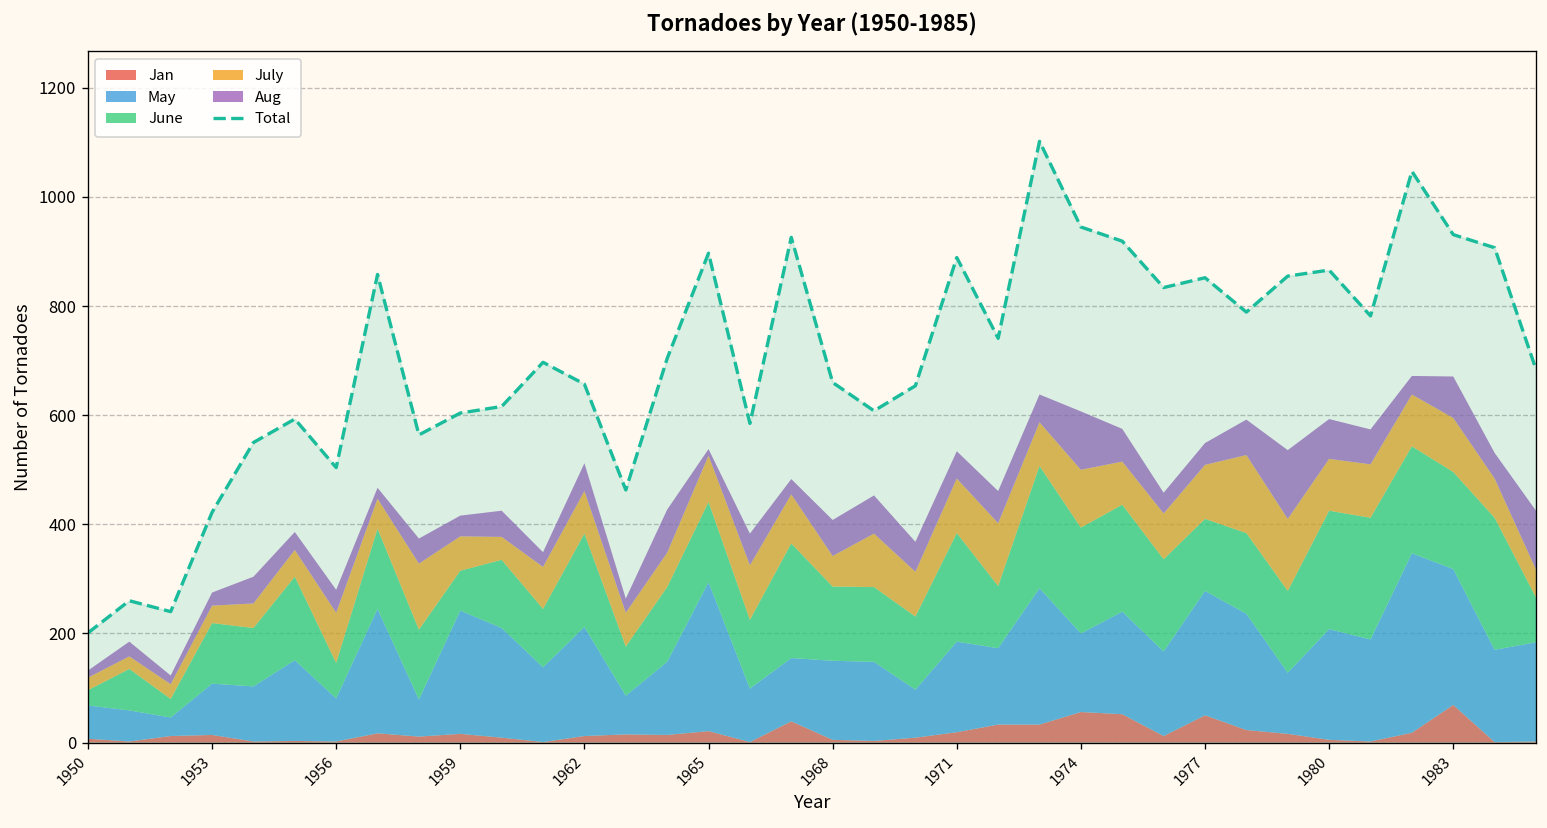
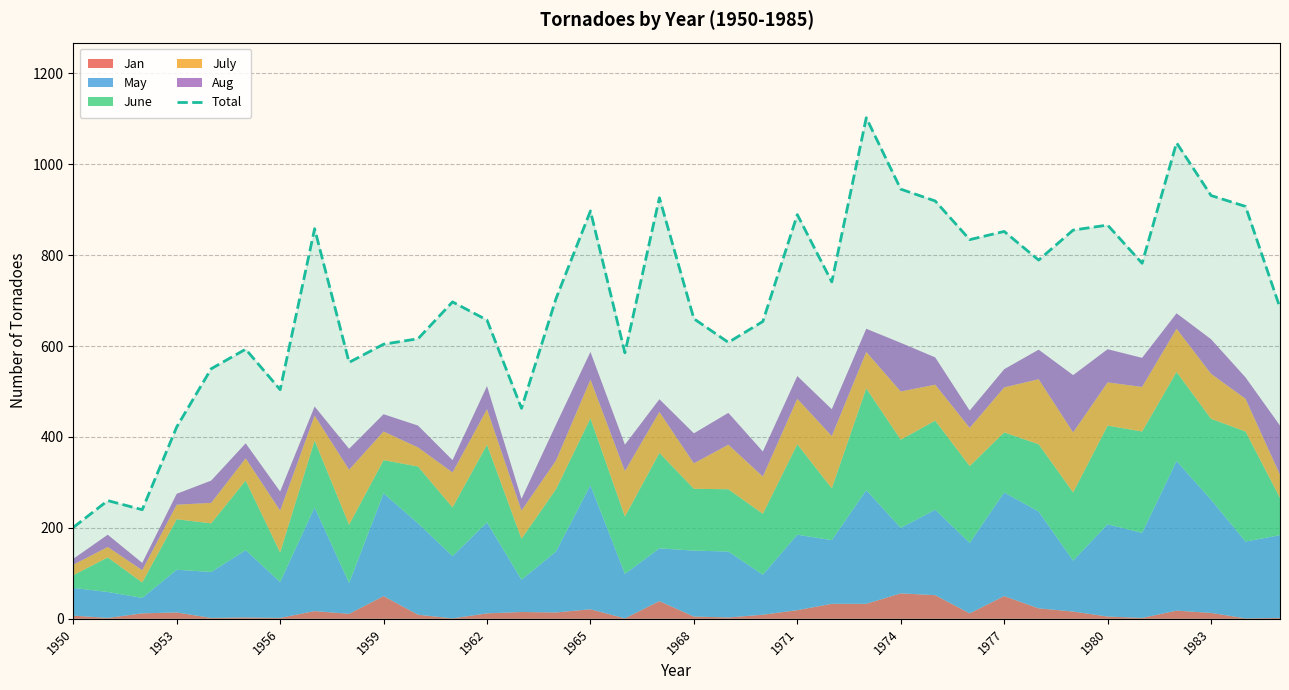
Jan, 1959: 20 -> 50
Aug, 1965: 10 -> 60
Jan, 1983: 70 -> 10
